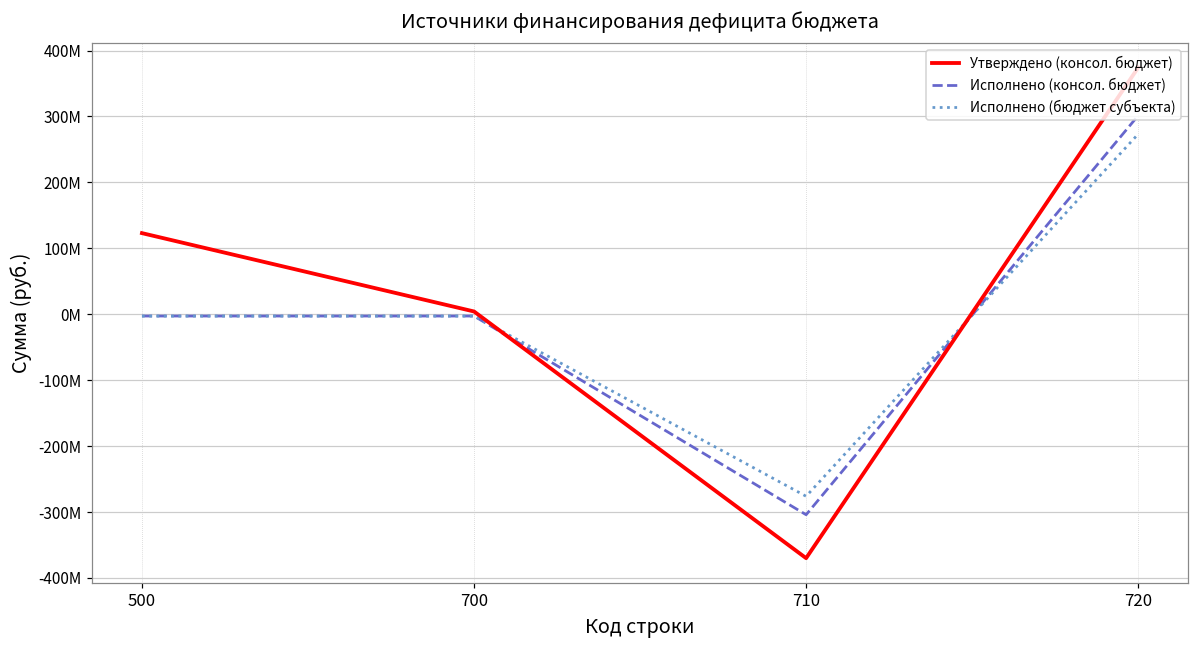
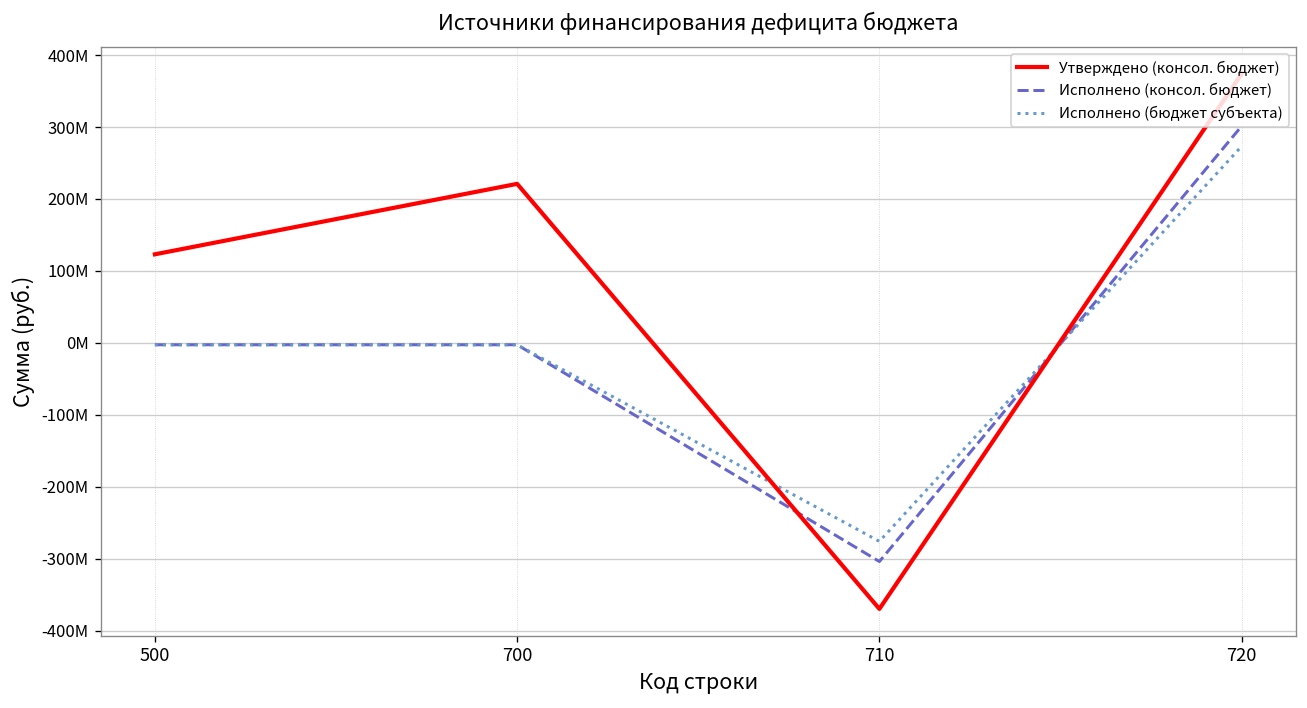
Утверждено (консол. бюджет), 700: 0 -> 220000000
